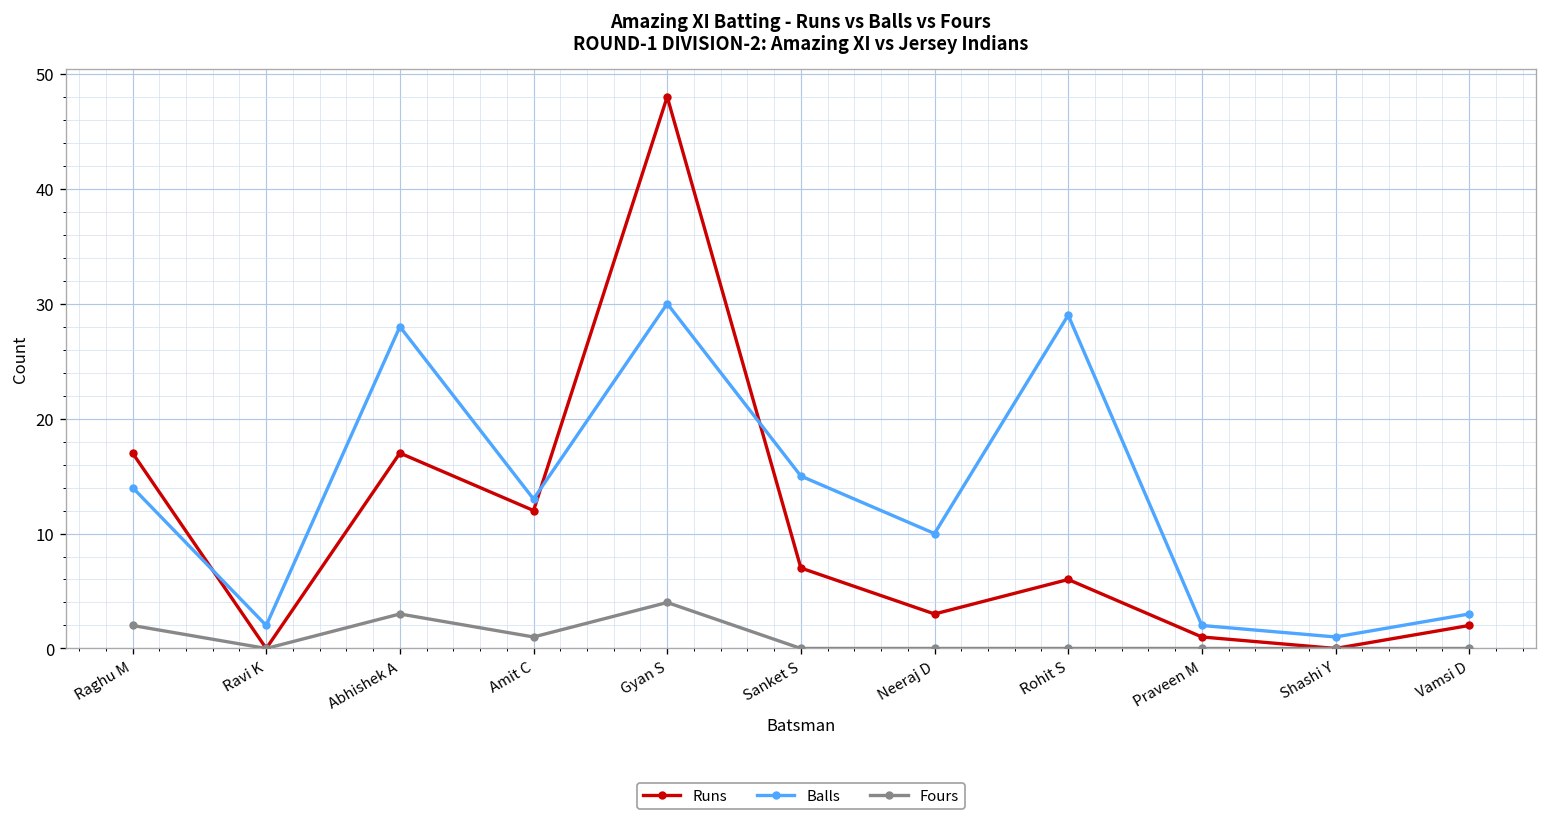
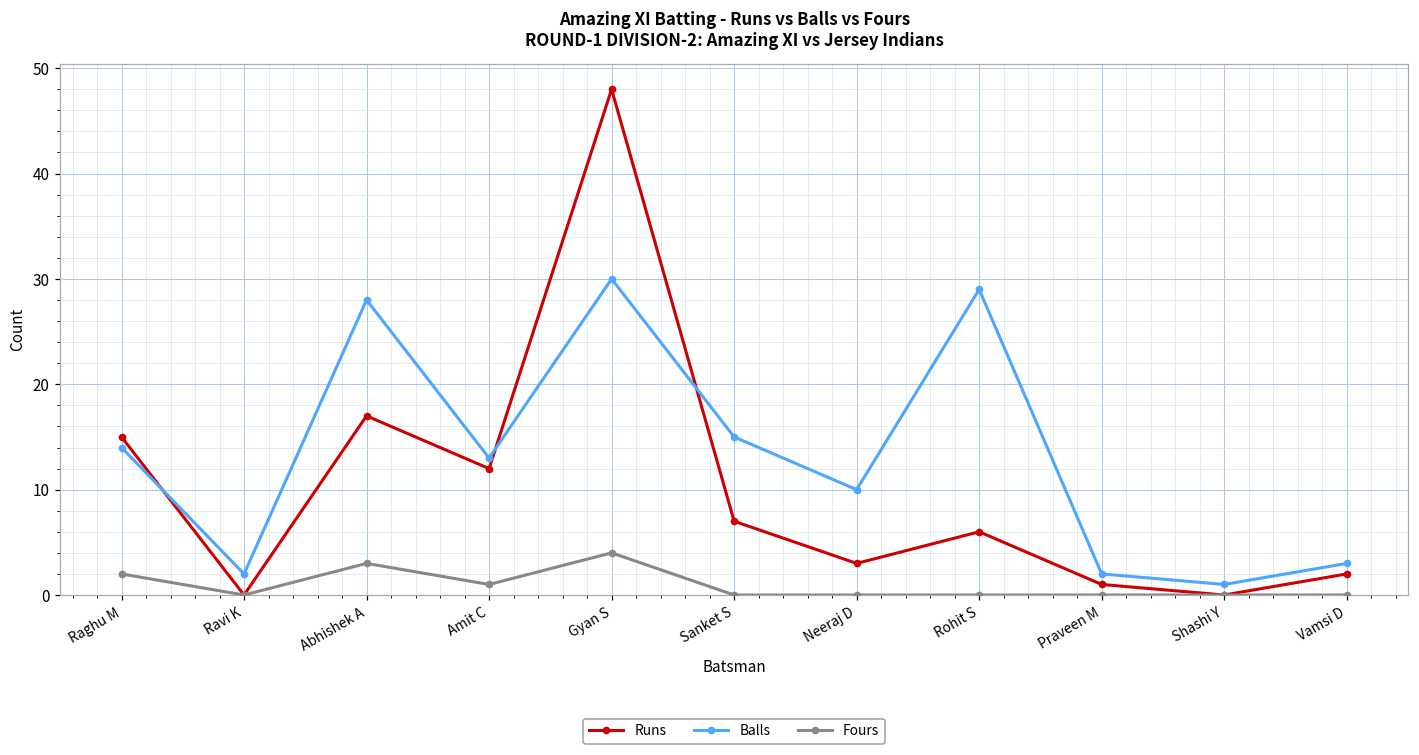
Runs, Raghu M: 17 -> 15
